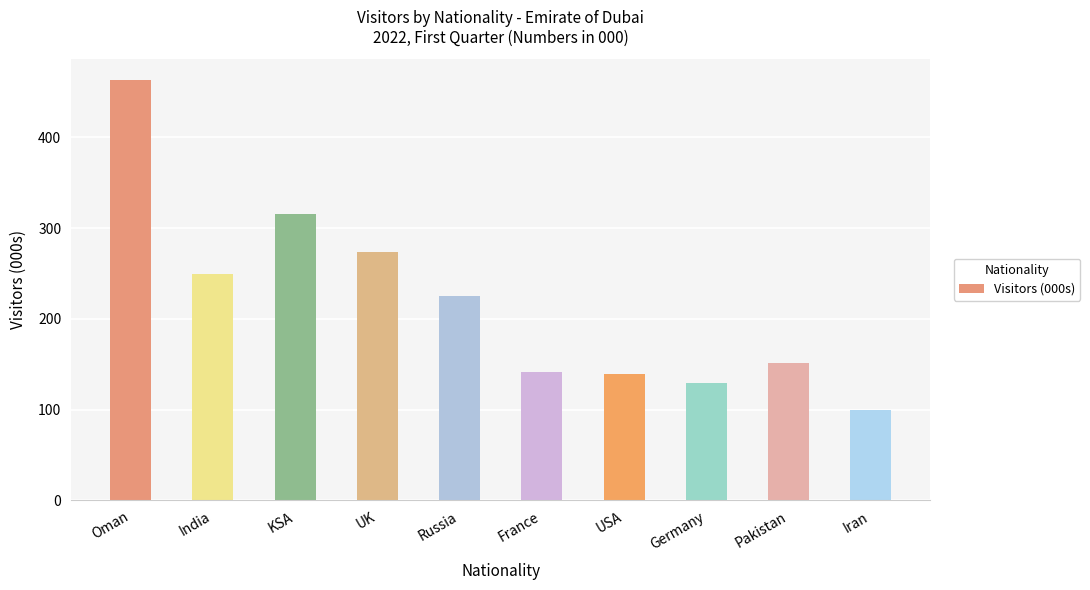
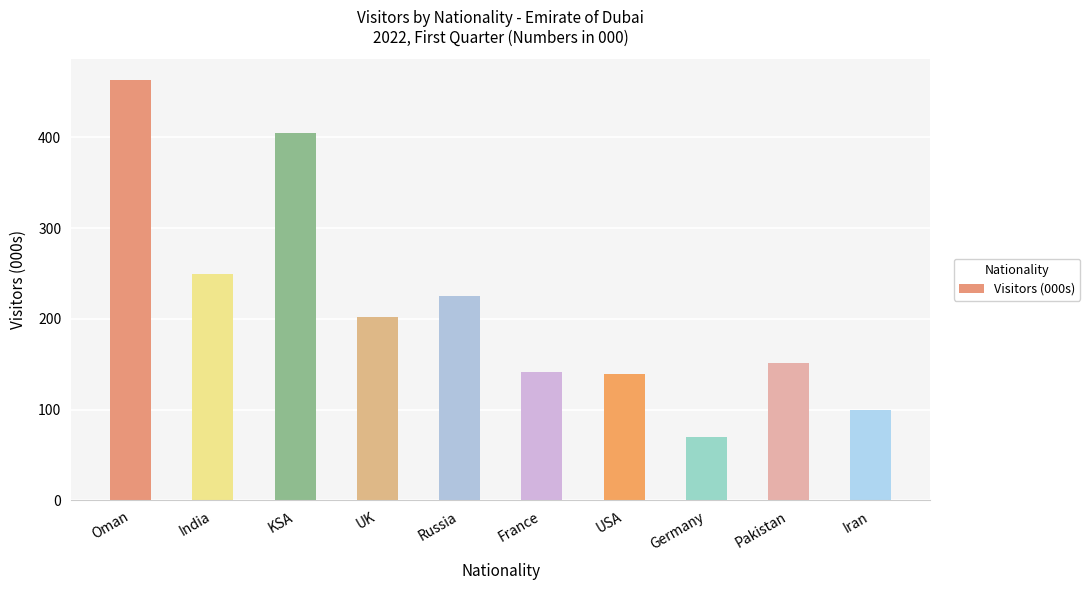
KSA: 320 -> 410
UK: 270 -> 200
Germany: 130 -> 70
